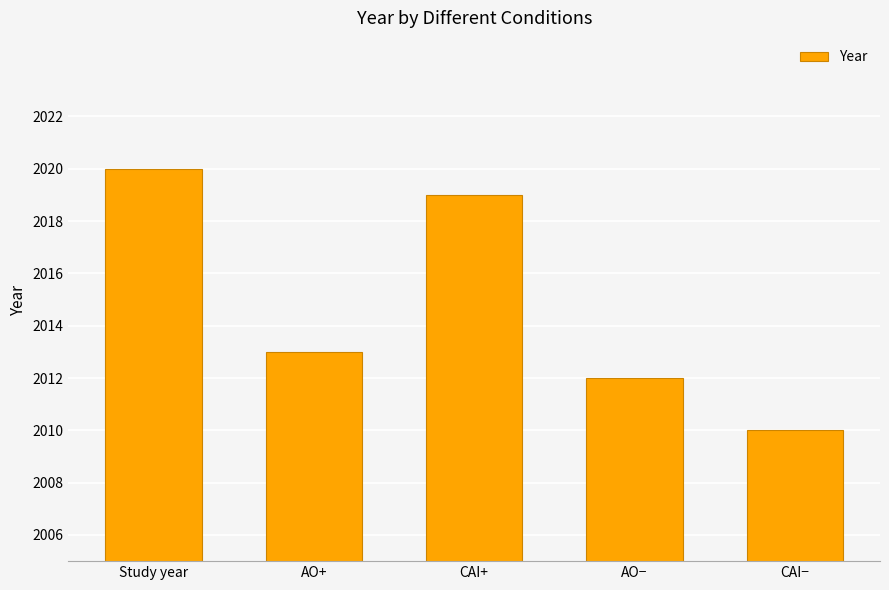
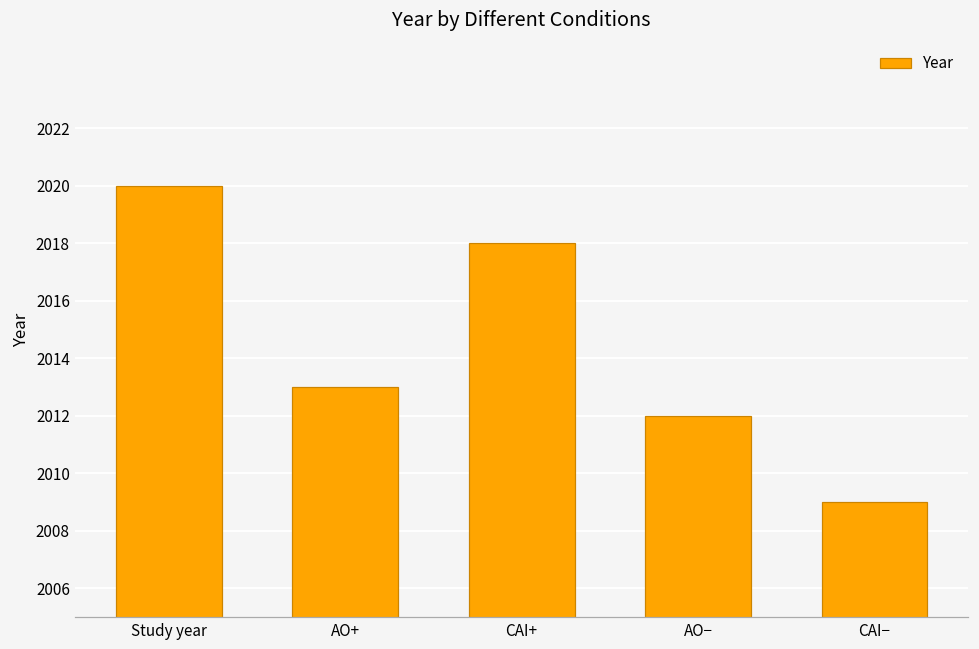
CAI+: 2019 -> 2018
CAI−: 2010 -> 2009
